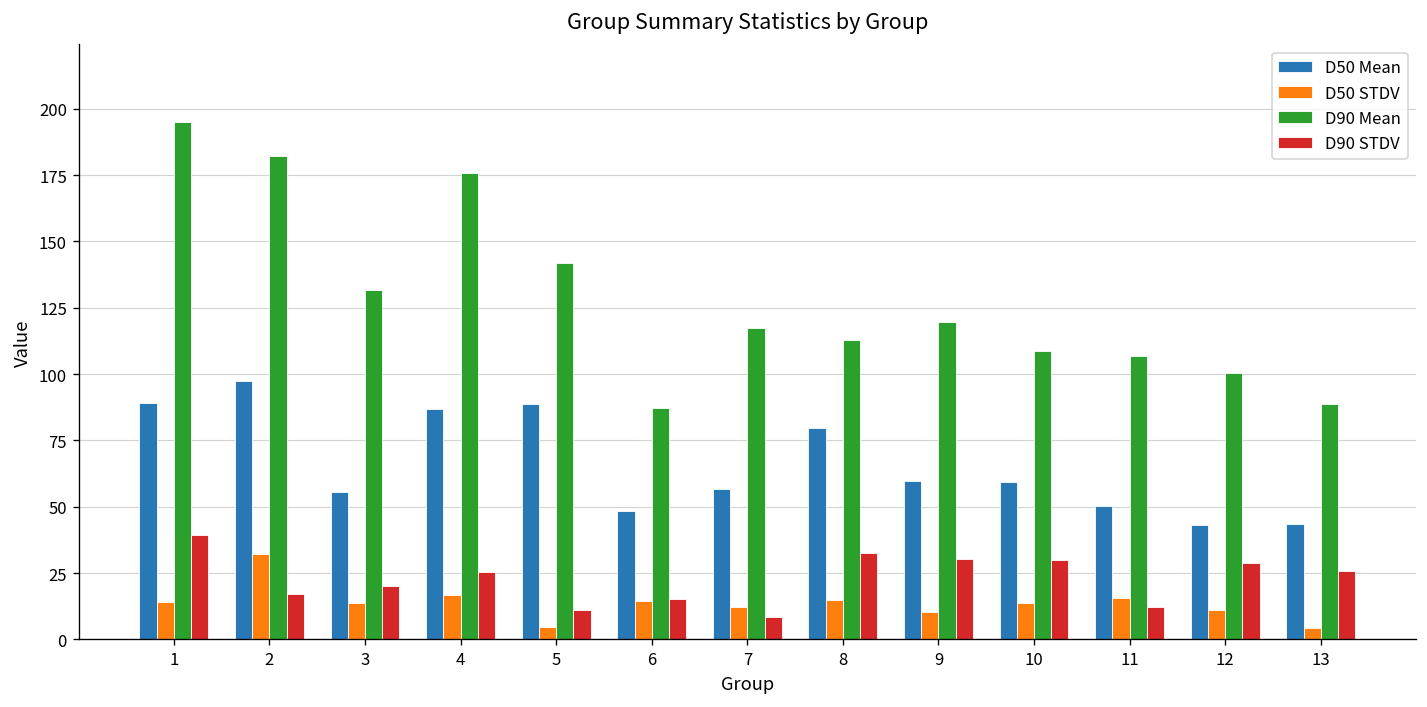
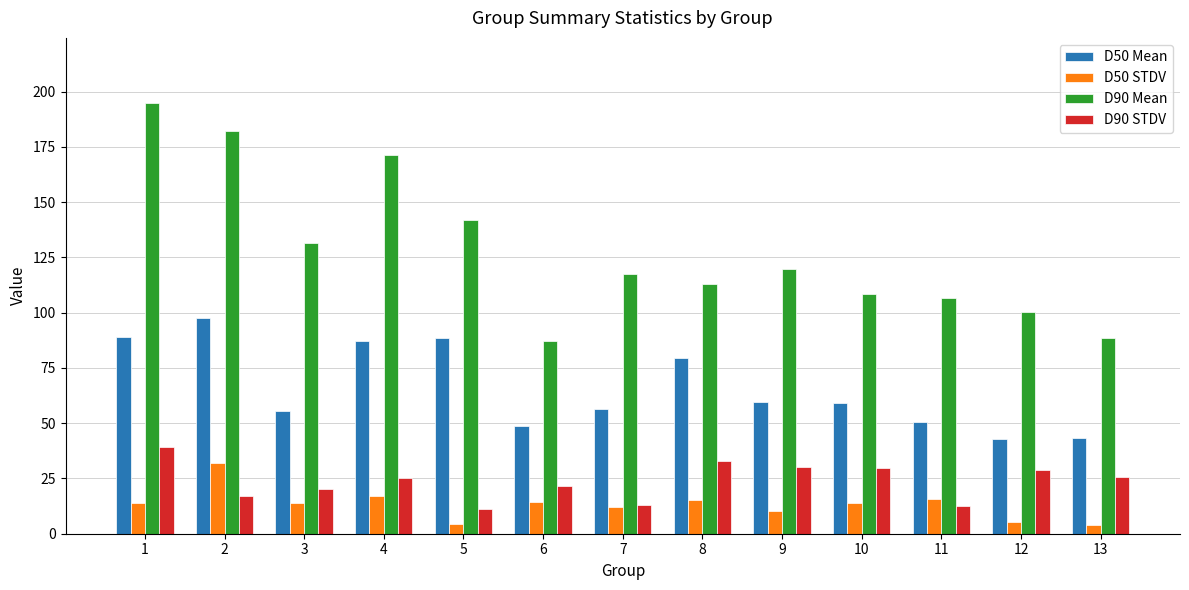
D90 Mean, 4: 176 -> 171
D90 STDV, 6: 15 -> 22
D90 STDV, 7: 8 -> 13
D50 STDV, 12: 11 -> 5
